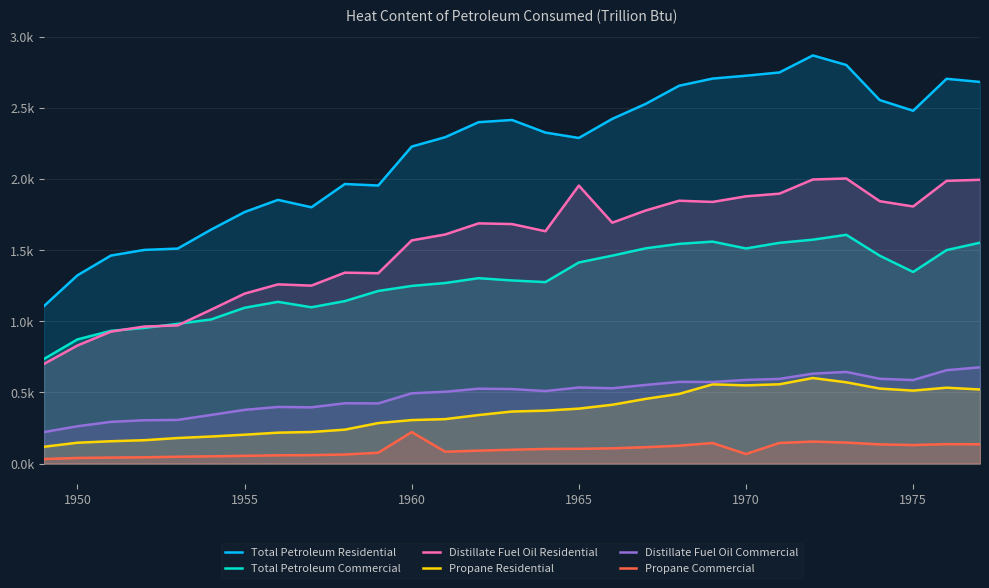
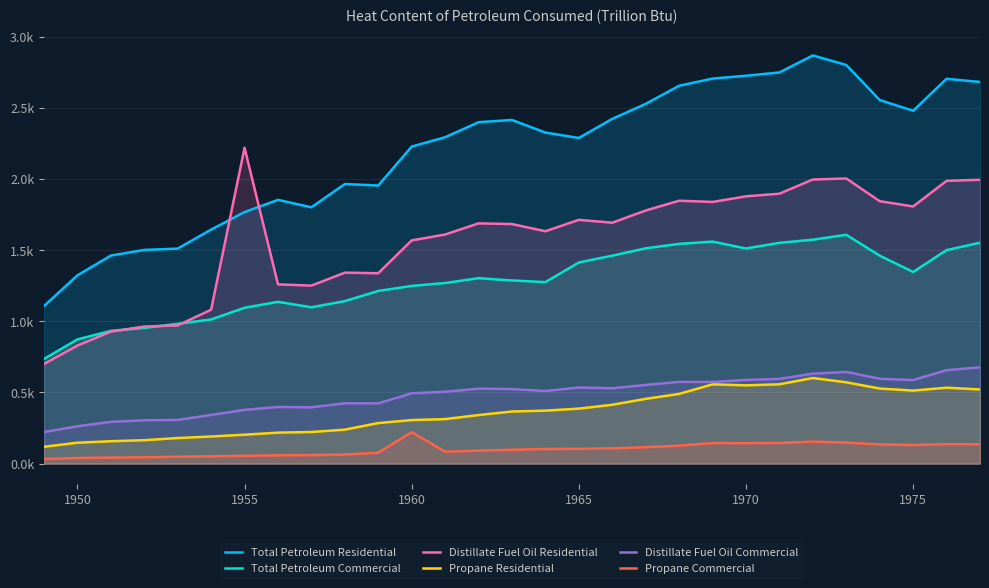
Distillate Fuel Oil Residential, 1955: 1190 -> 2220
Distillate Fuel Oil Residential, 1965: 1950 -> 1710
Propane Commercial, 1970: 70 -> 140
